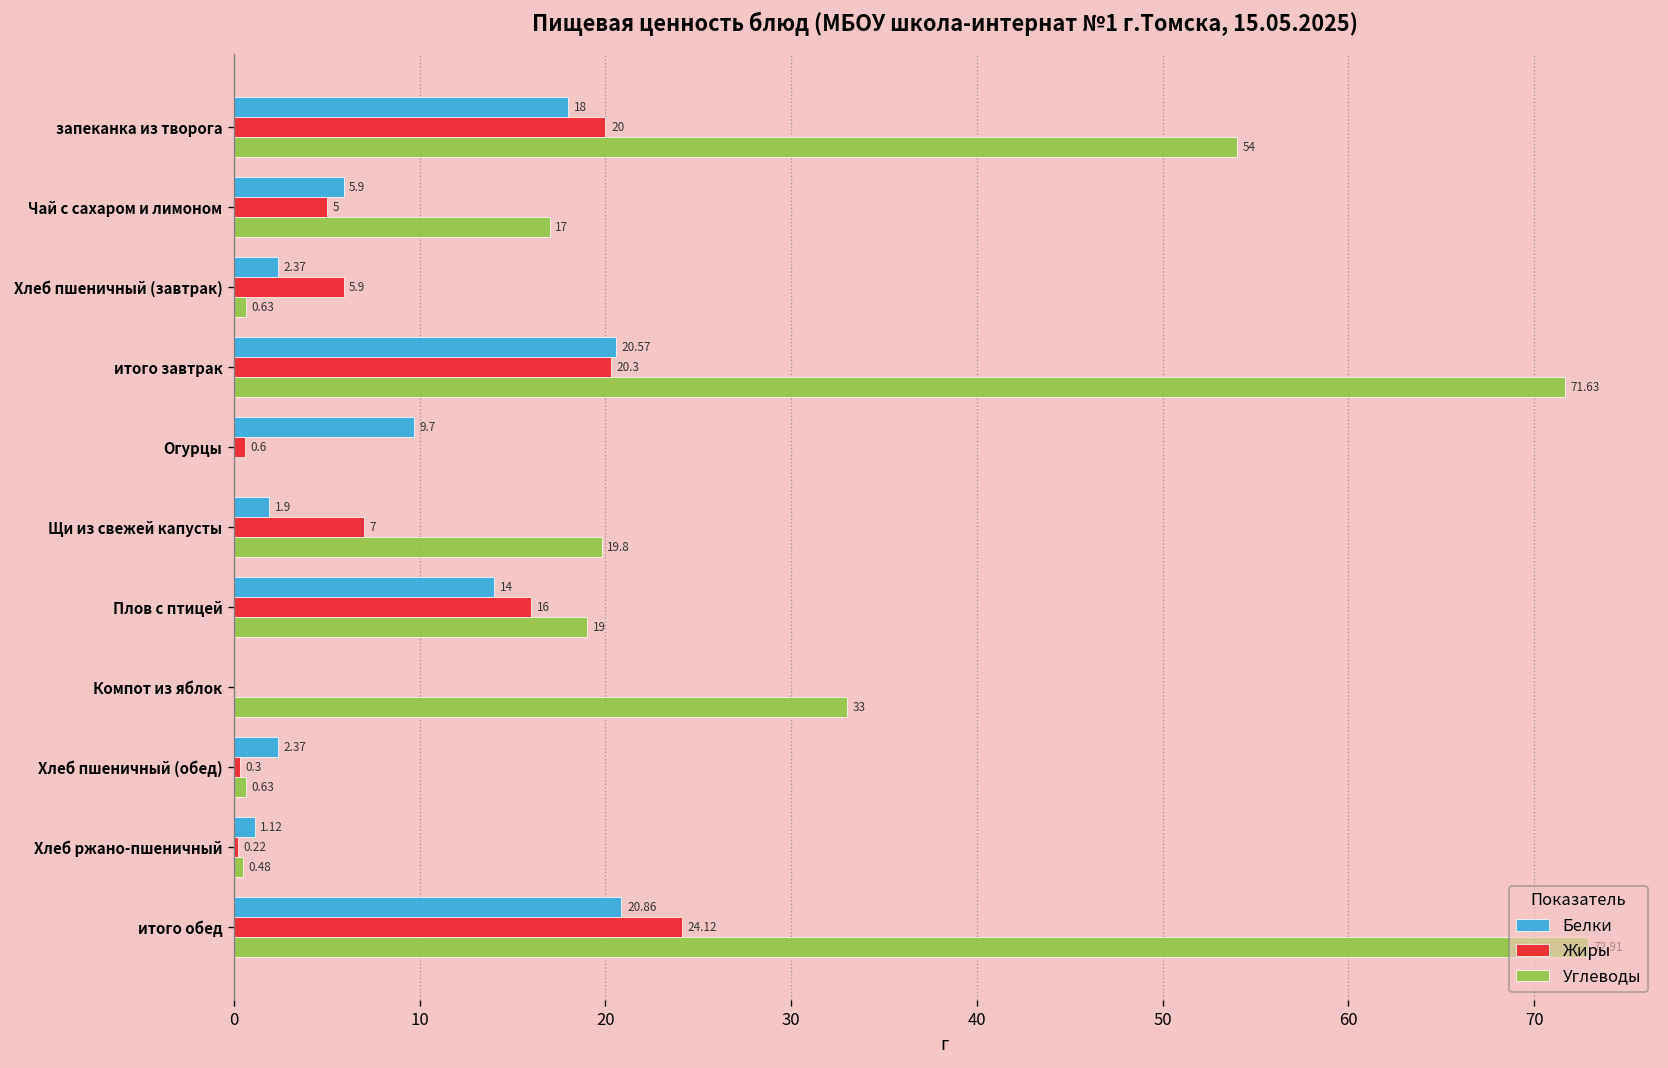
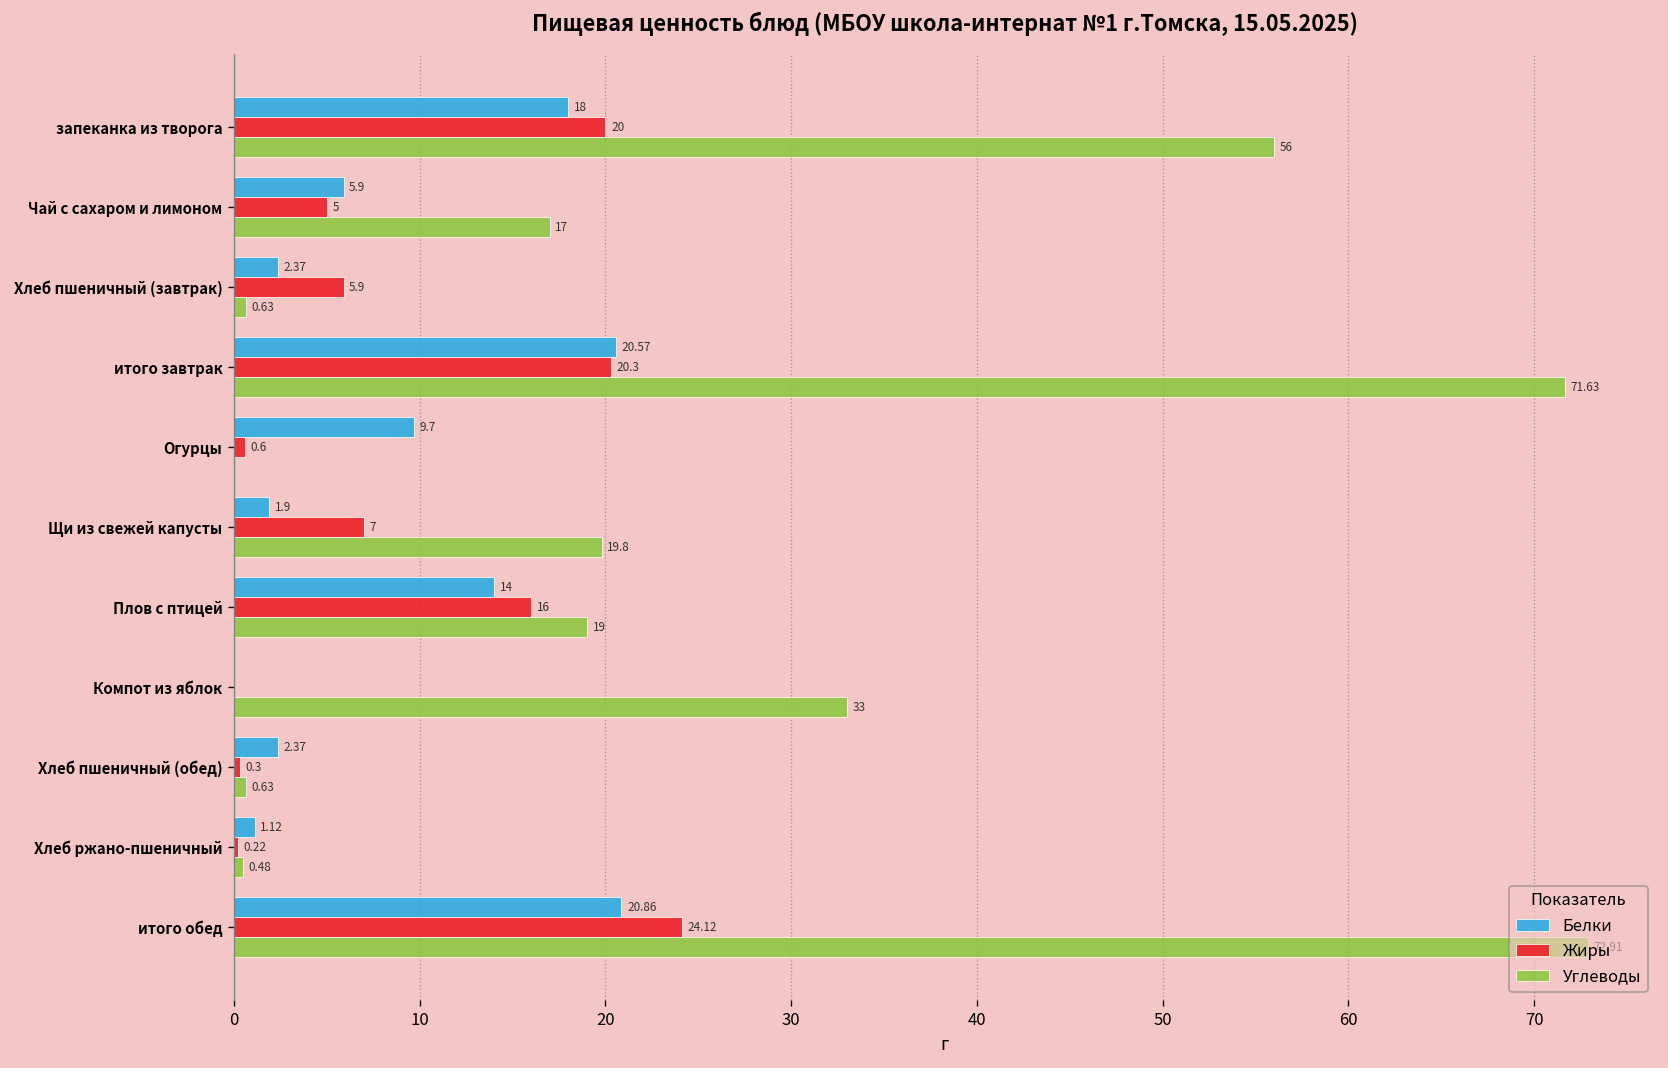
Углеводы, запеканка из творога: 54 -> 56
